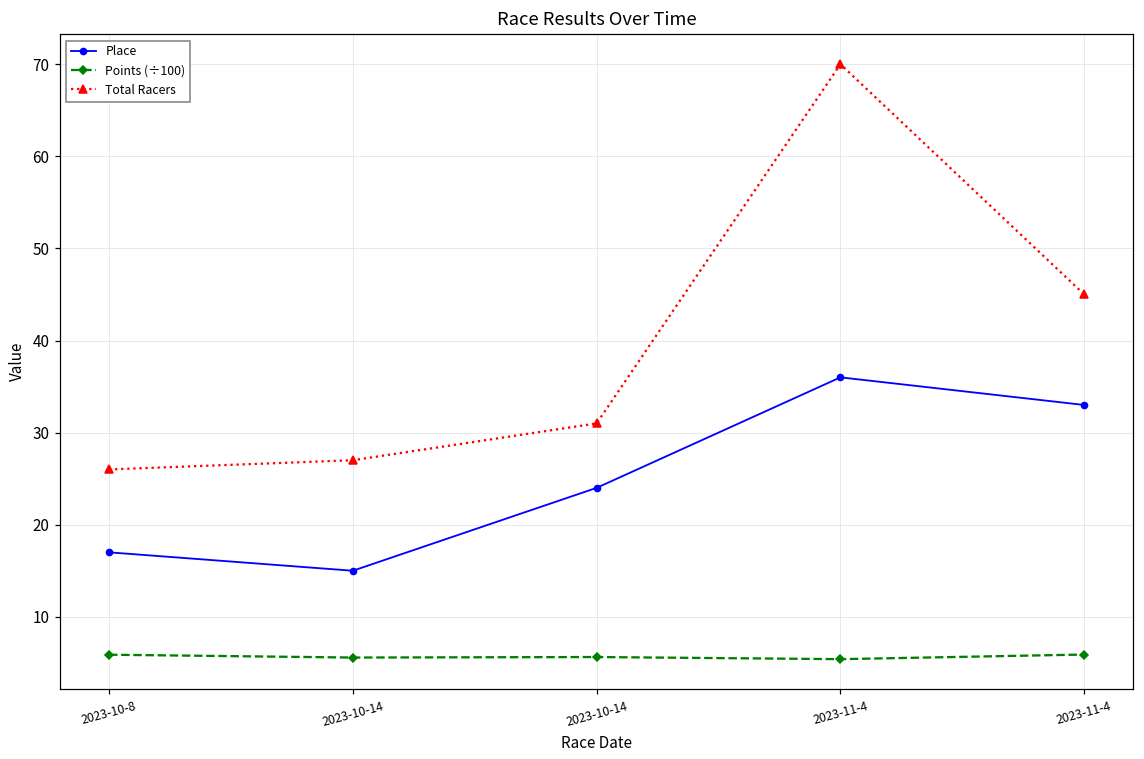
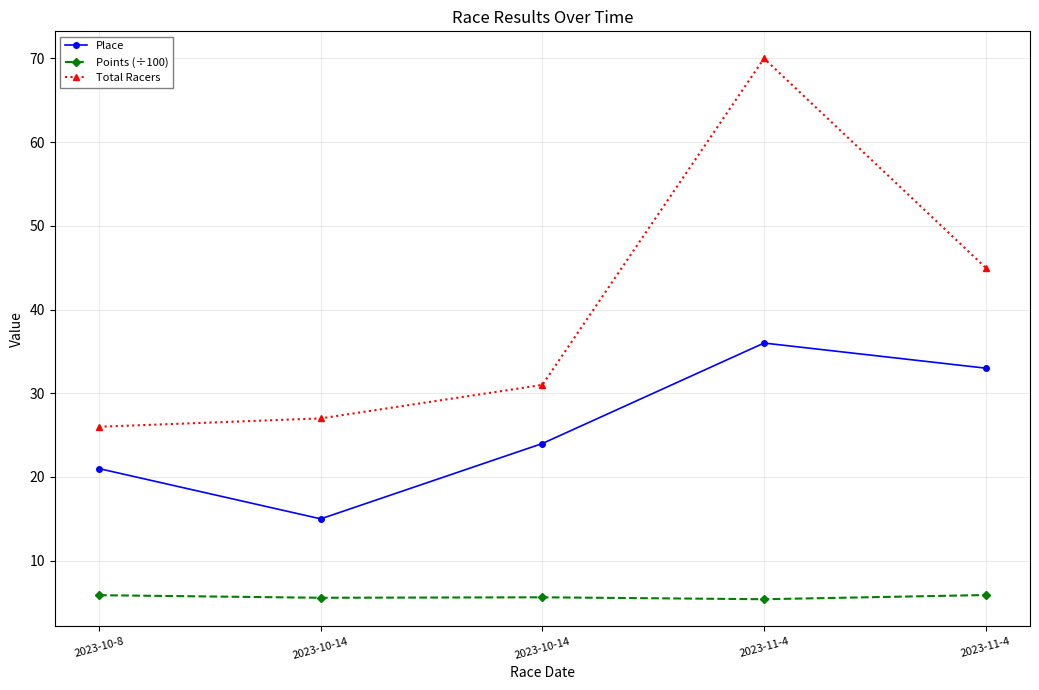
Place, 2023-10-8: 17 -> 21
